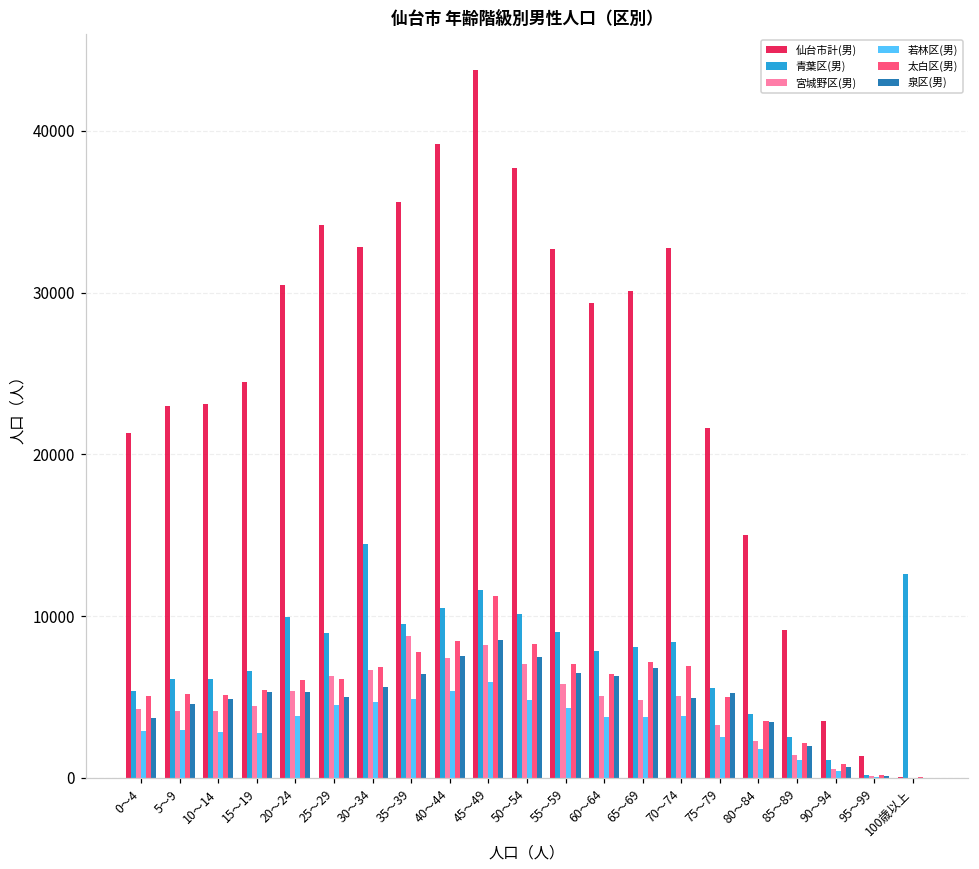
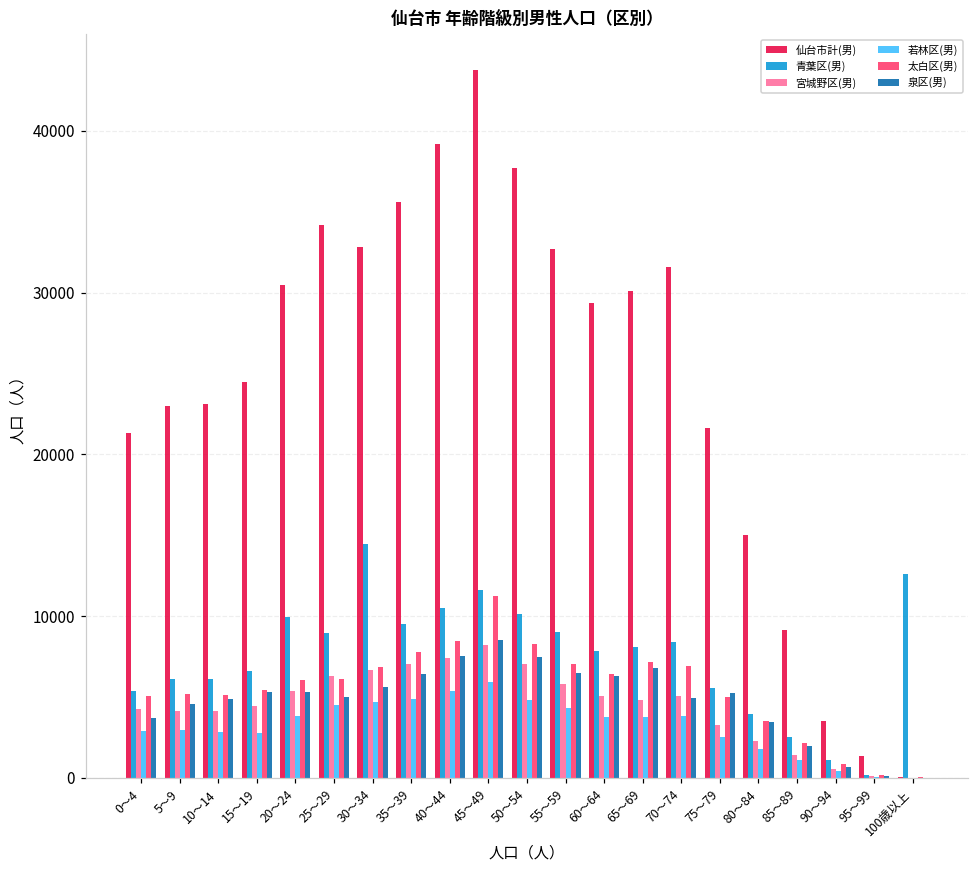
宮城野区(男), 35～39: 8700 -> 7100
仙台市計(男), 70～74: 32800 -> 31600
